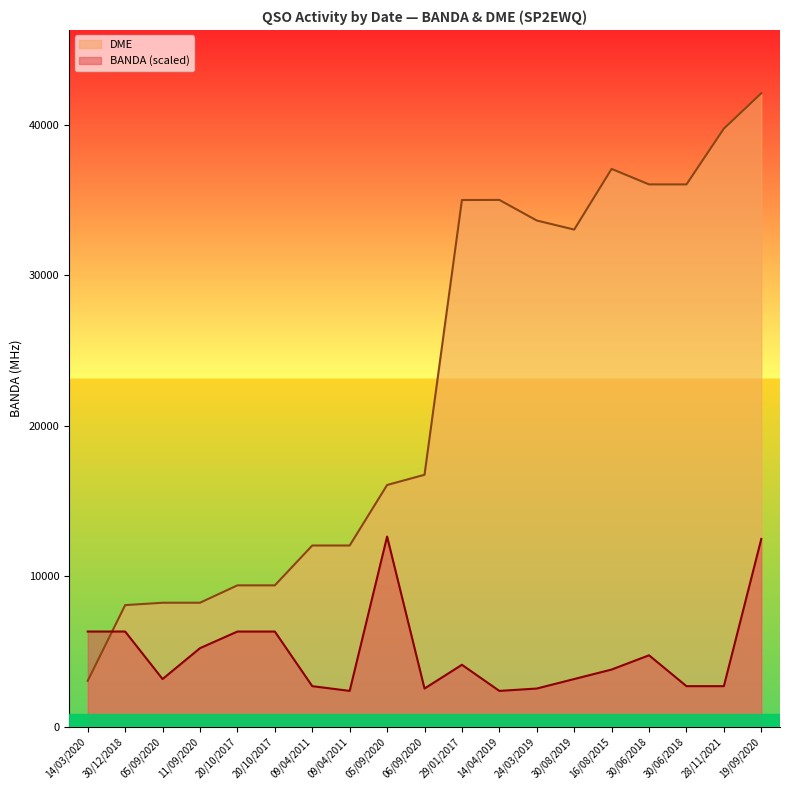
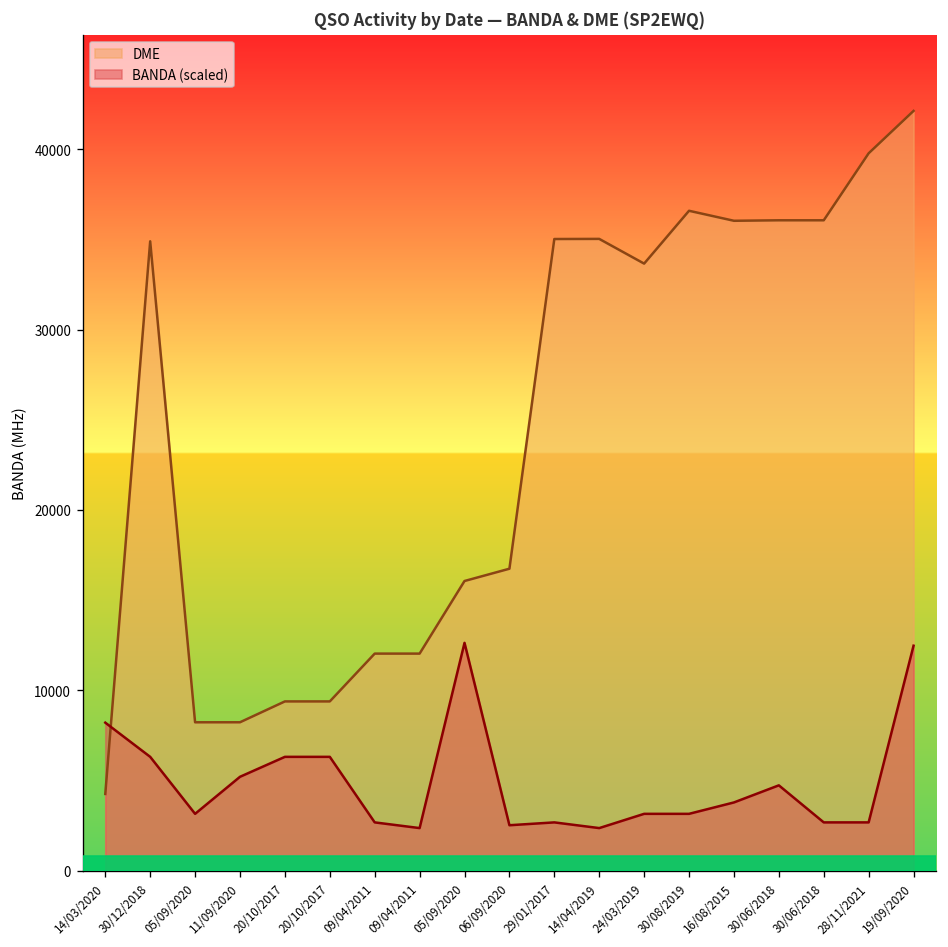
DME, 14/03/2020: 3000 -> 4300
BANDA (scaled), 14/03/2020: 6300 -> 8200
DME, 30/12/2018: 8100 -> 34900
BANDA (scaled), 29/01/2017: 4100 -> 2700
BANDA (scaled), 24/03/2019: 2500 -> 3200
DME, 30/08/2019: 33100 -> 36600
DME, 16/08/2015: 37100 -> 36000
